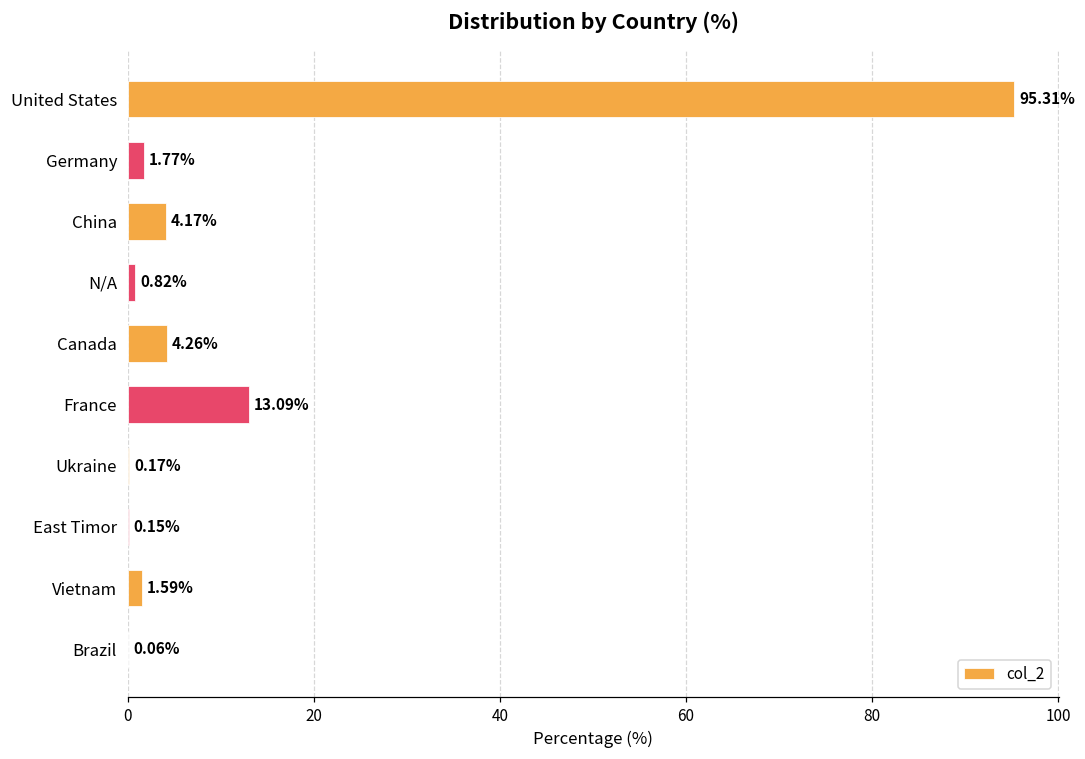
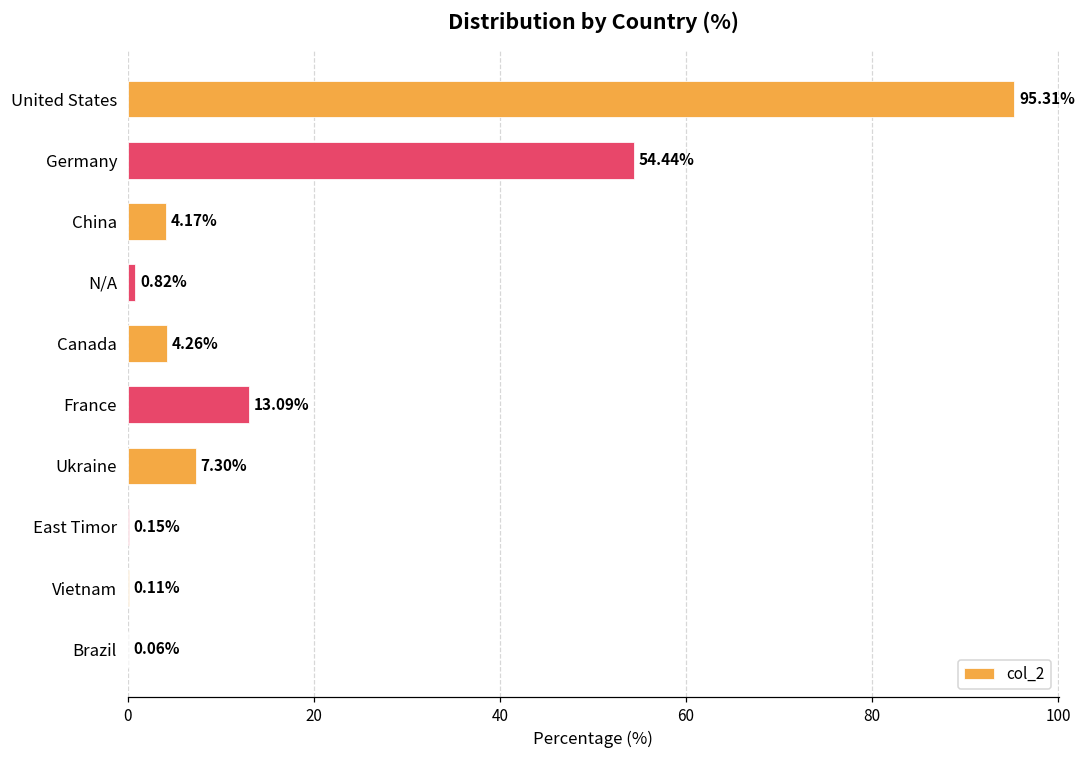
Germany: 1.77% -> 54.44%
Ukraine: 0.17% -> 7.30%
Vietnam: 1.59% -> 0.11%
